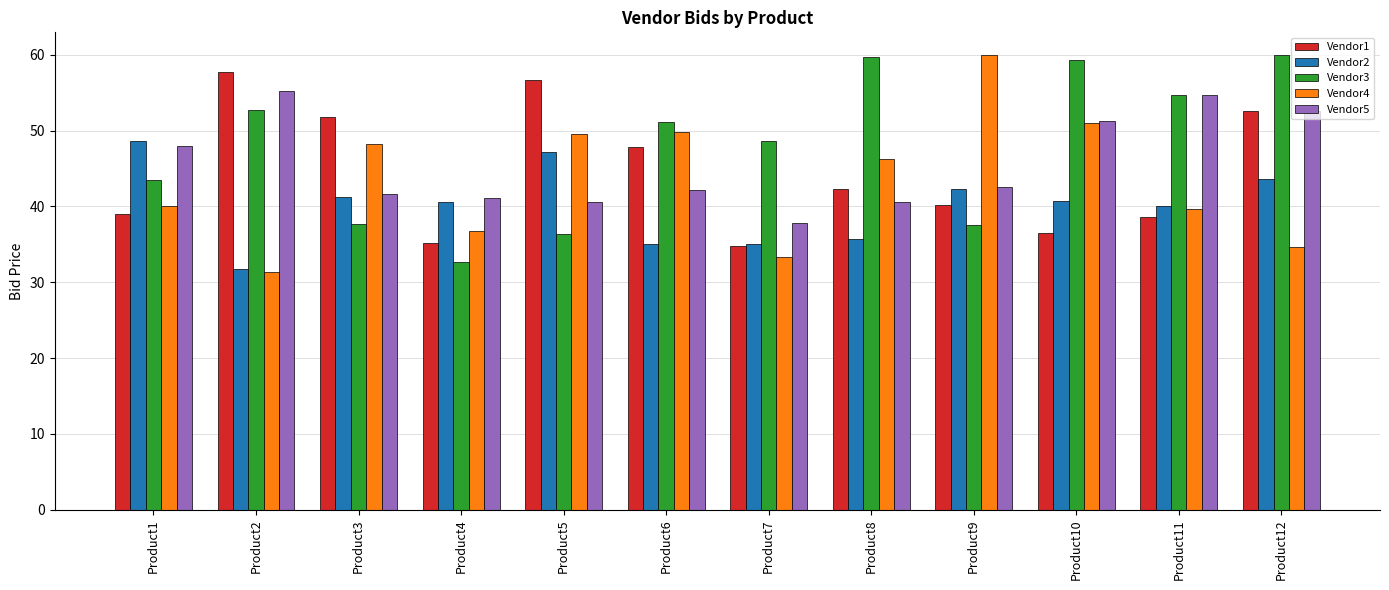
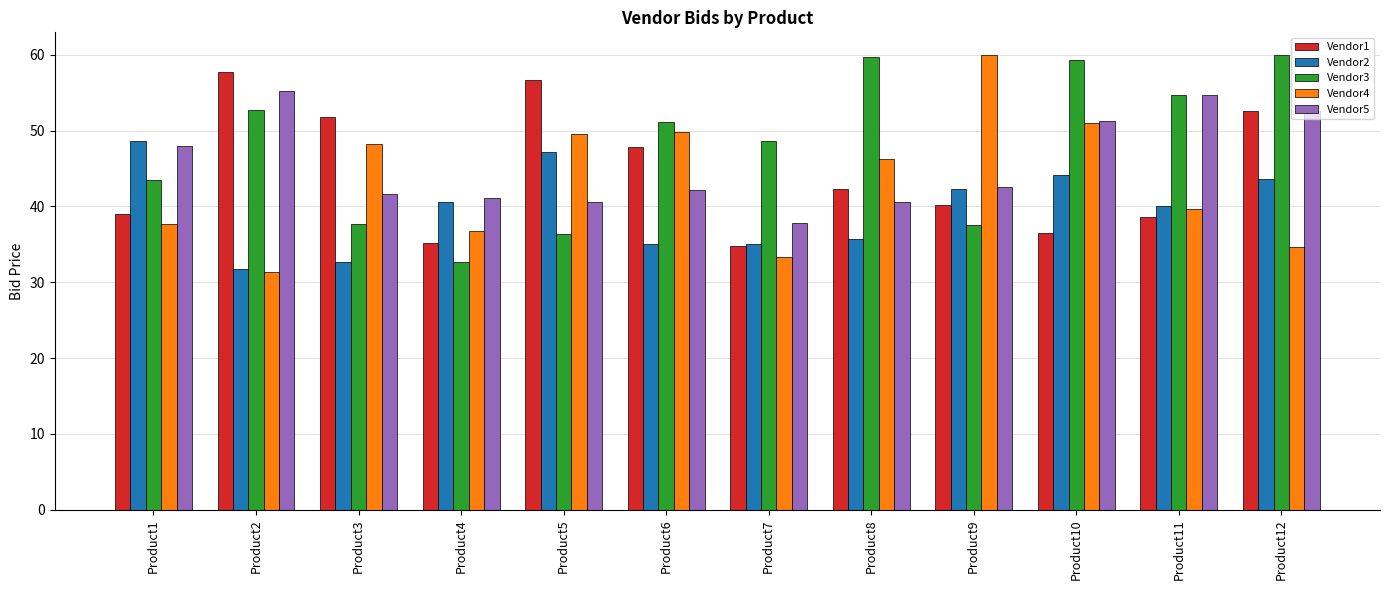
Vendor4, Product1: 40 -> 38
Vendor2, Product3: 41 -> 33
Vendor2, Product10: 41 -> 44
